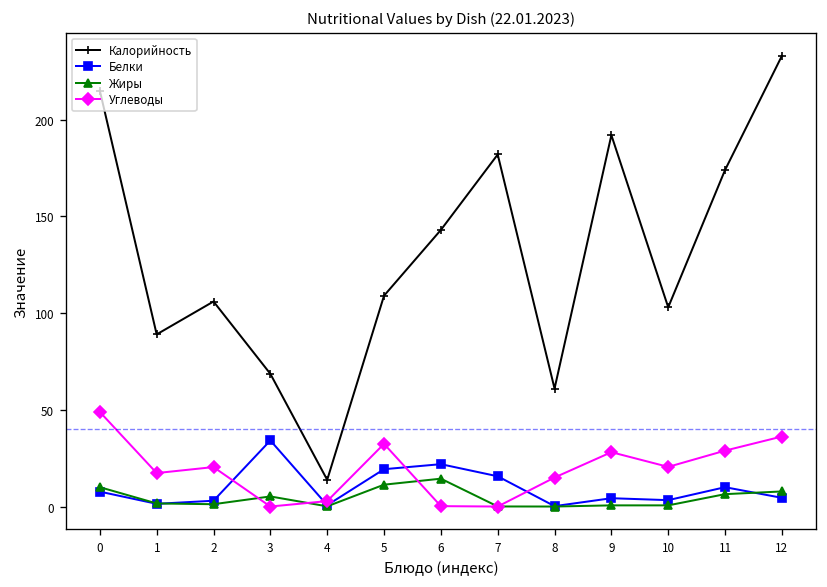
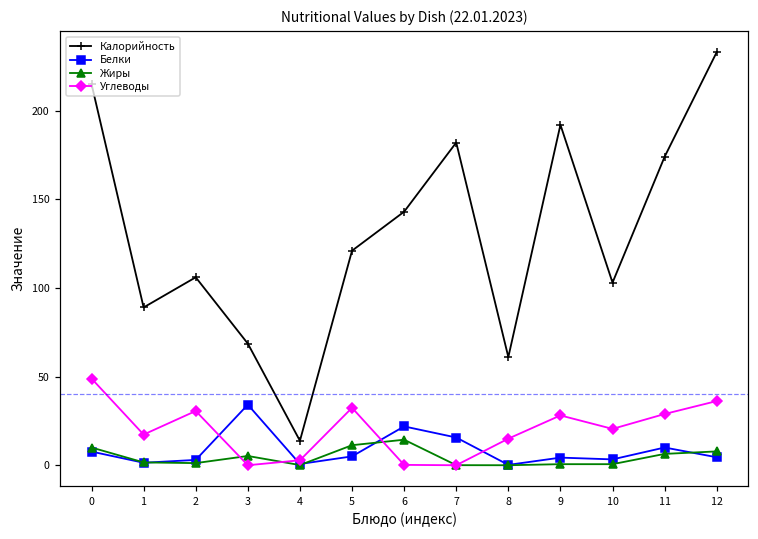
Углеводы, 2: 20 -> 31
Калорийность, 5: 109 -> 121
Белки, 5: 19 -> 5
